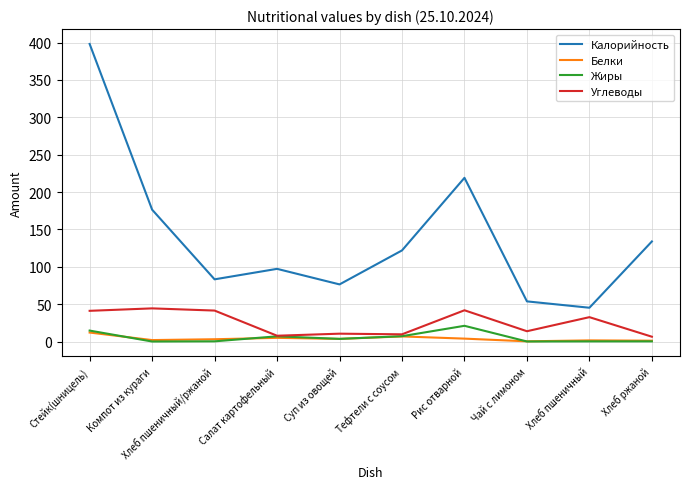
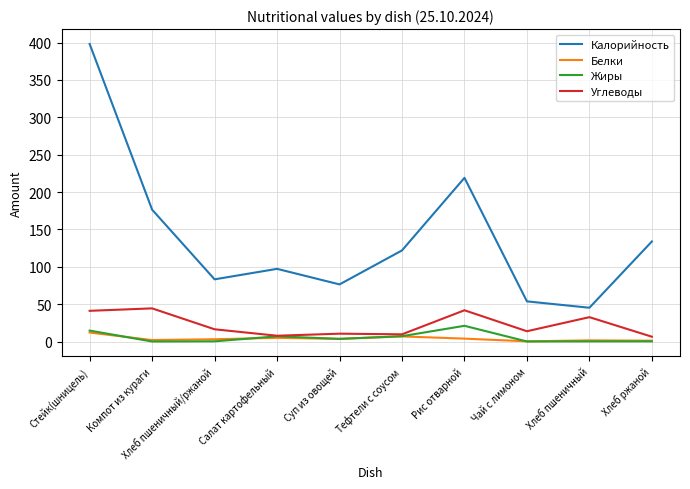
Углеводы, Хлеб пшеничный/ржаной: 40 -> 20
